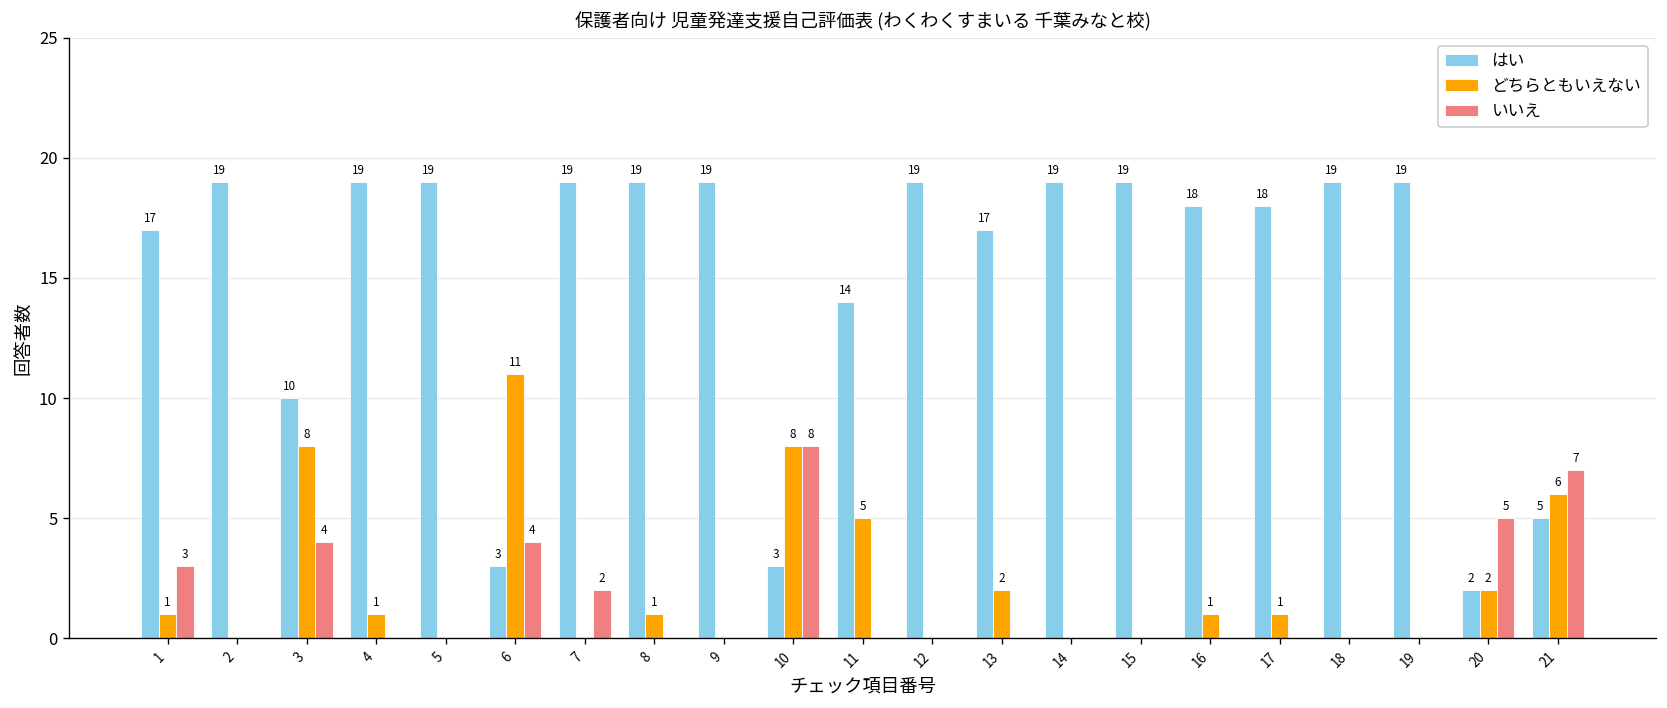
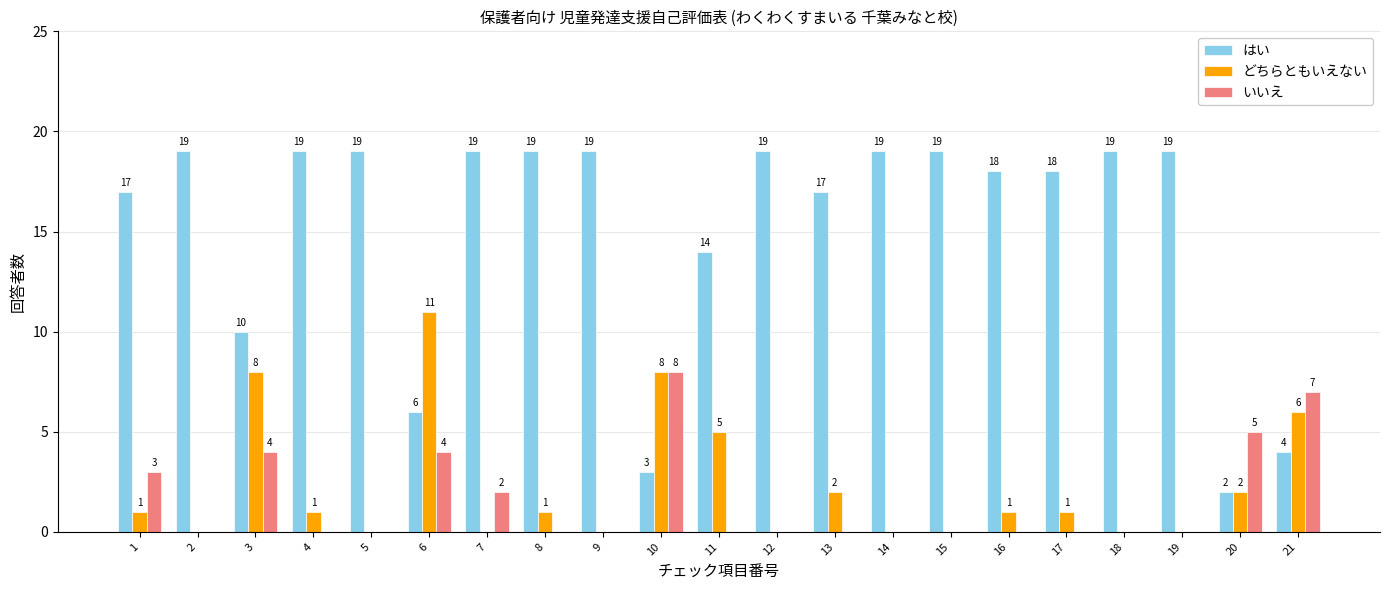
はい, 6: 3 -> 6
はい, 21: 5 -> 4
